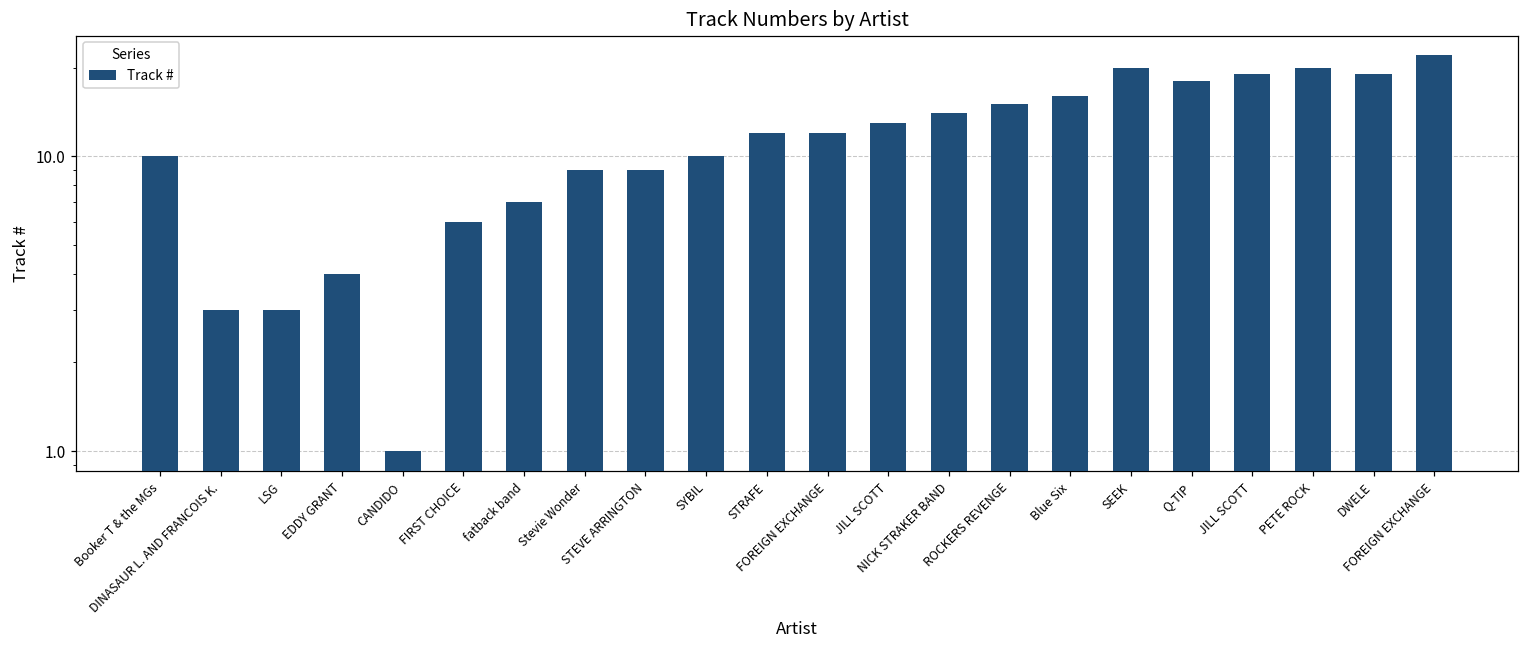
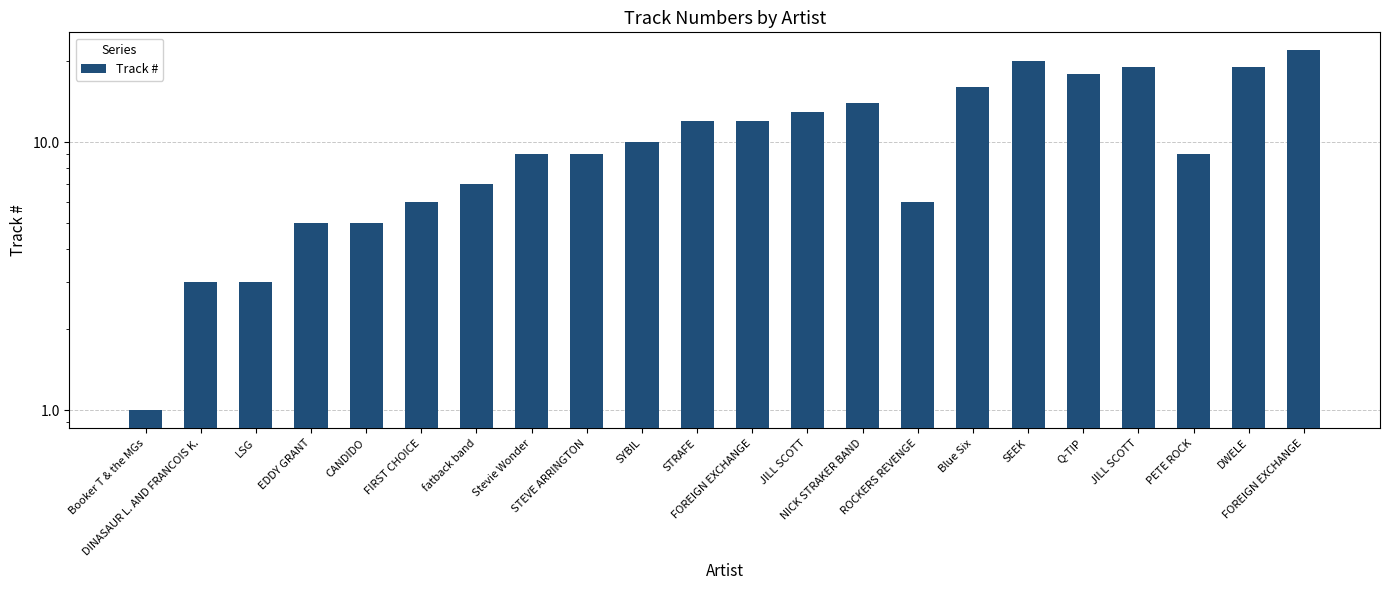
Booker T & the MGs: 10 -> 1
EDDY GRANT: 4 -> 5
CANDIDO: 1 -> 5
ROCKERS REVENGE: 15 -> 6
PETE ROCK: 20 -> 9
